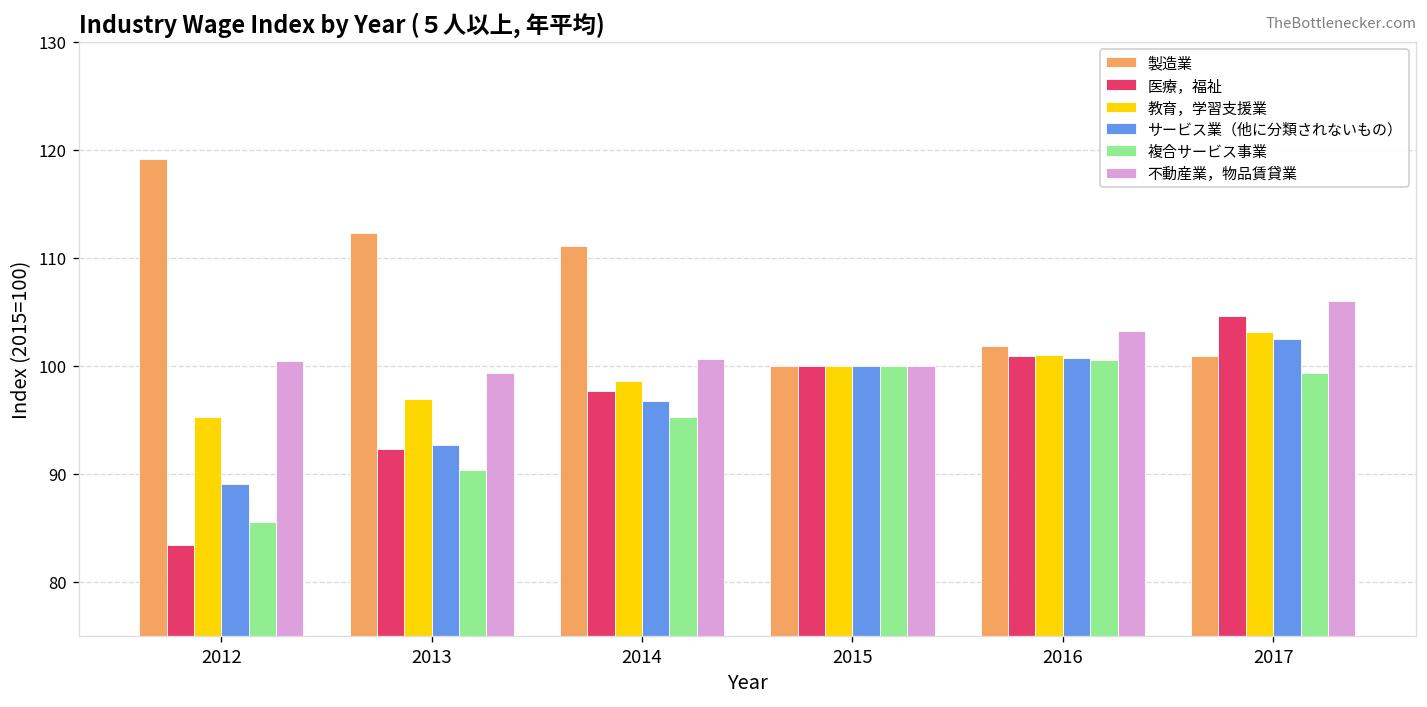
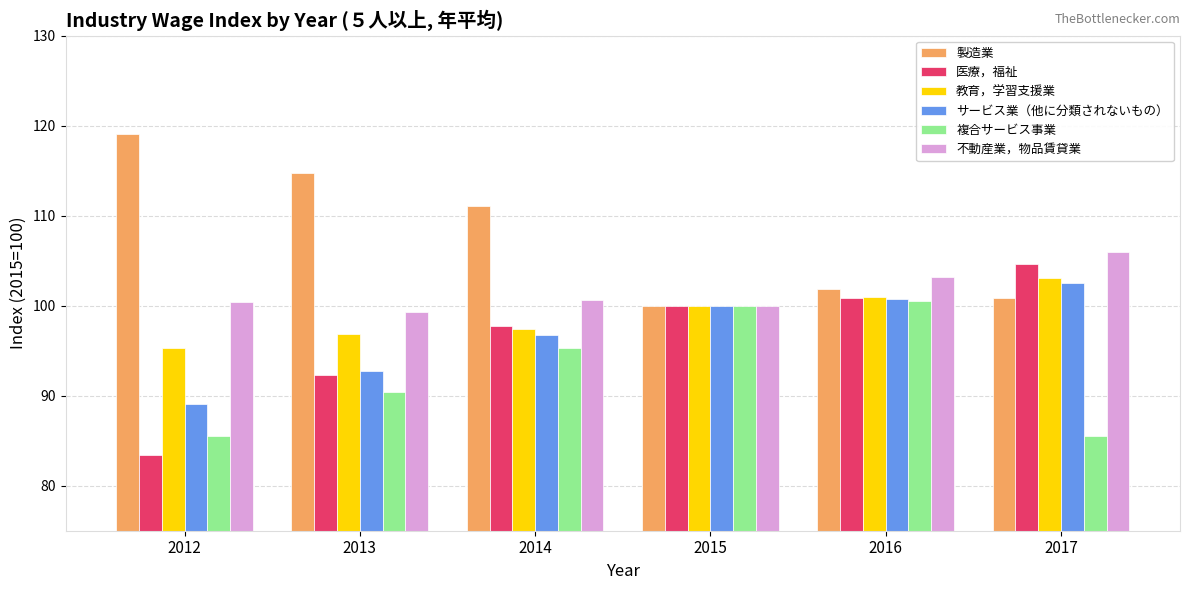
製造業, 2013: 112 -> 115
教育，学習支援業, 2014: 99 -> 97
複合サービス事業, 2017: 99 -> 86
